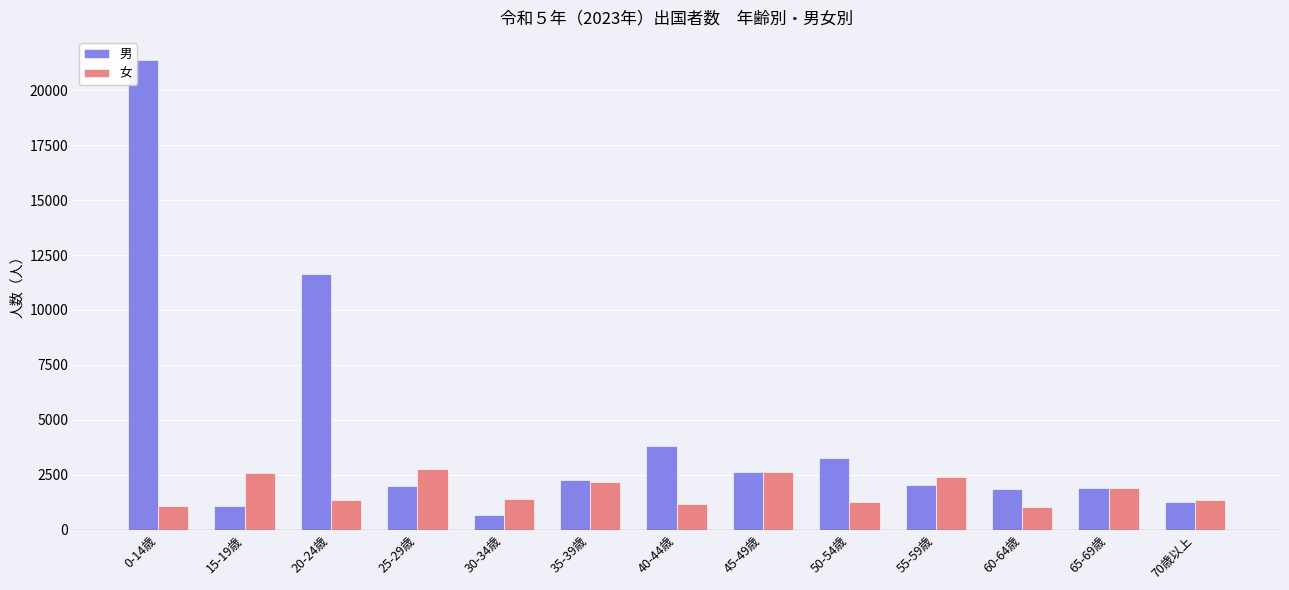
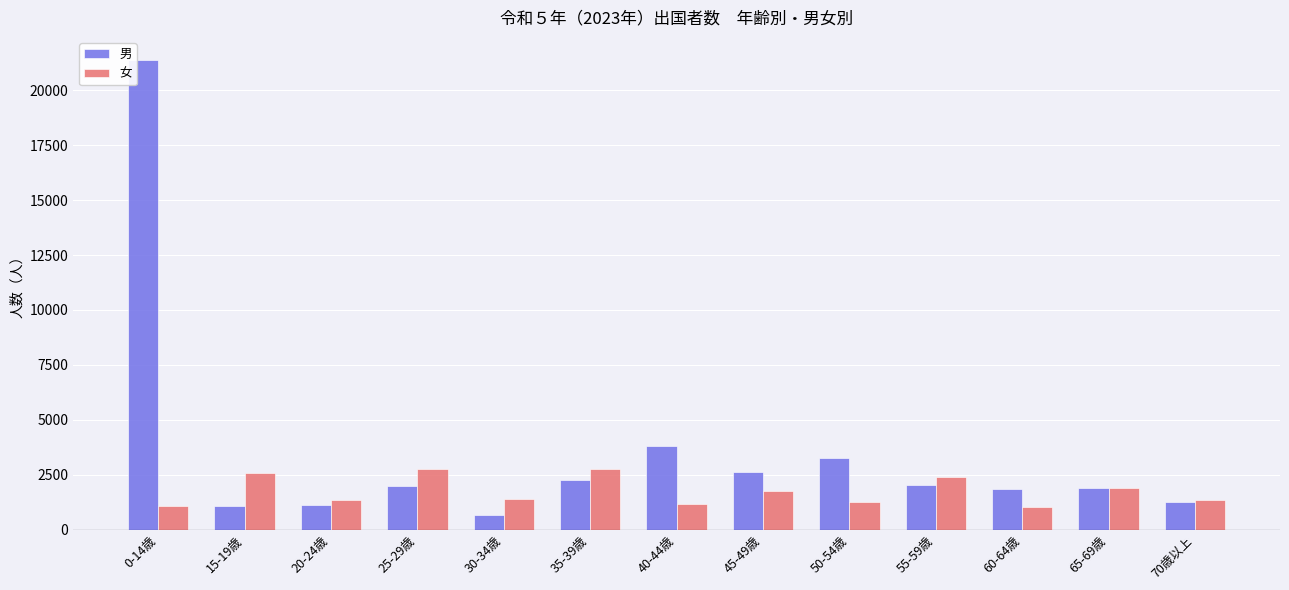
男, 20-24歳: 11600 -> 1100
女, 35-39歳: 2200 -> 2800
女, 45-49歳: 2600 -> 1800
